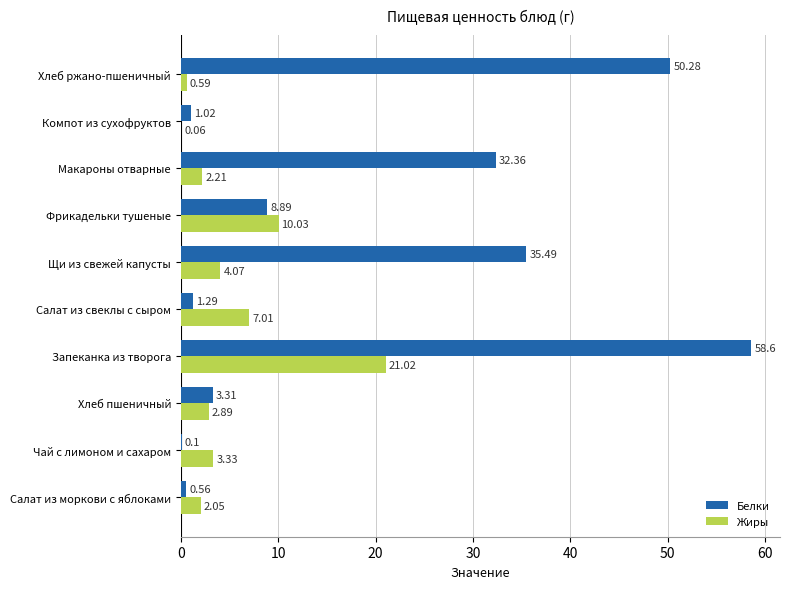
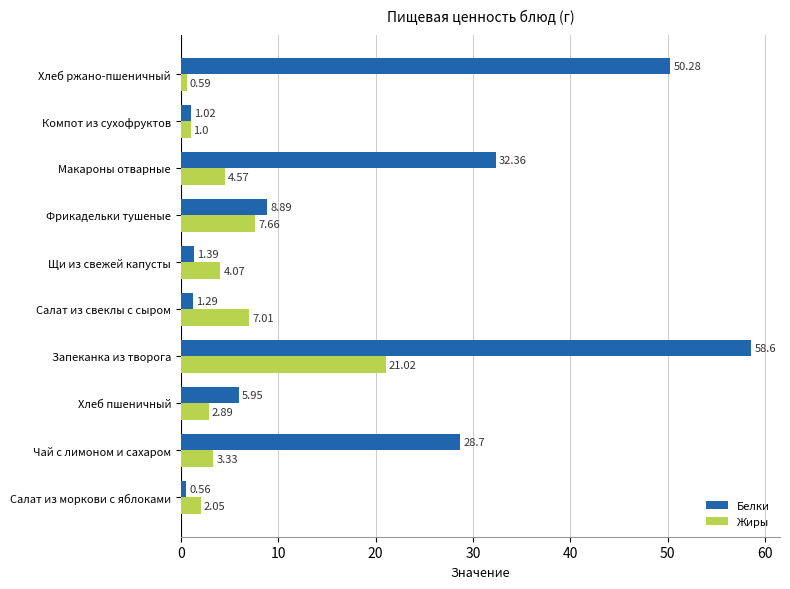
Жиры, Компот из сухофруктов: 0.06 -> 1.0
Жиры, Макароны отварные: 2.21 -> 4.57
Жиры, Фрикадельки тушеные: 10.03 -> 7.66
Белки, Щи из свежей капусты: 35.49 -> 1.39
Белки, Хлеб пшеничный: 3.31 -> 5.95
Белки, Чай с лимоном и сахаром: 0.1 -> 28.7
